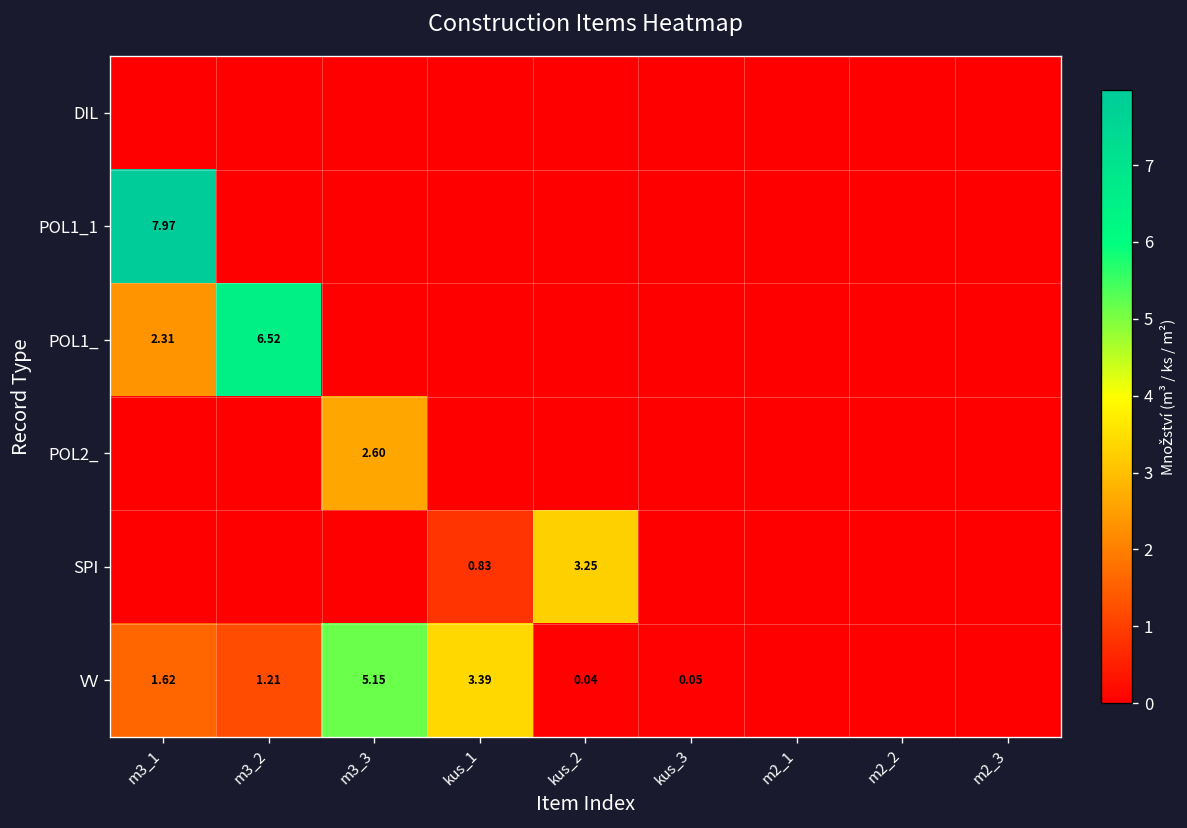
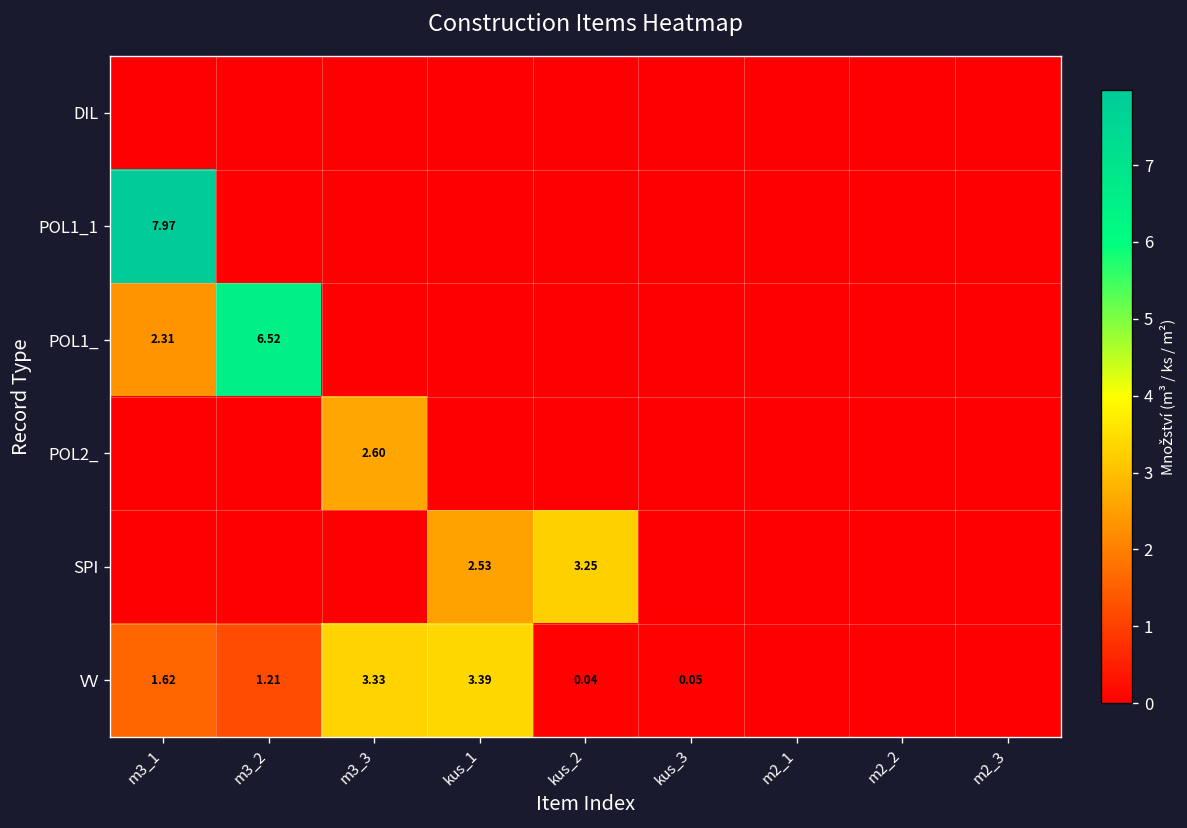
SPI, kus_1: 0.83 -> 2.53
VV, m3_3: 5.15 -> 3.33
